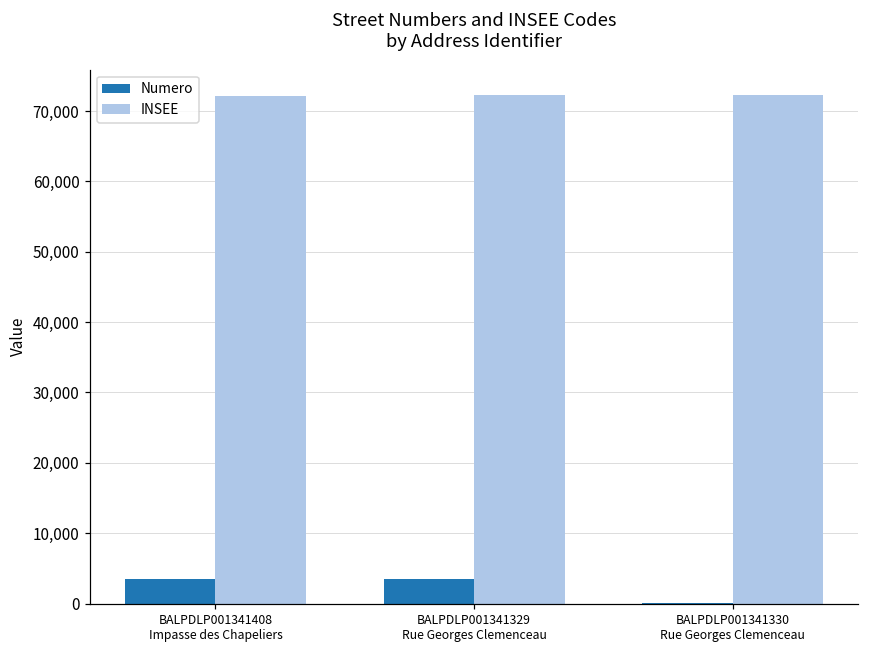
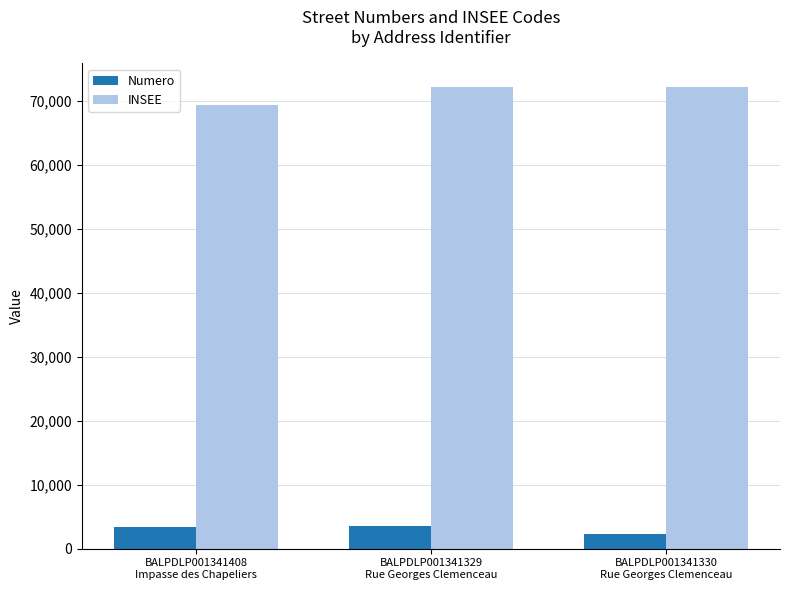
INSEE, BALPDLP001341408 Impasse des Chapeliers: 72,000 -> 69,000
Numero, BALPDLP001341330 Rue Georges Clemenceau: 0 -> 2,000
